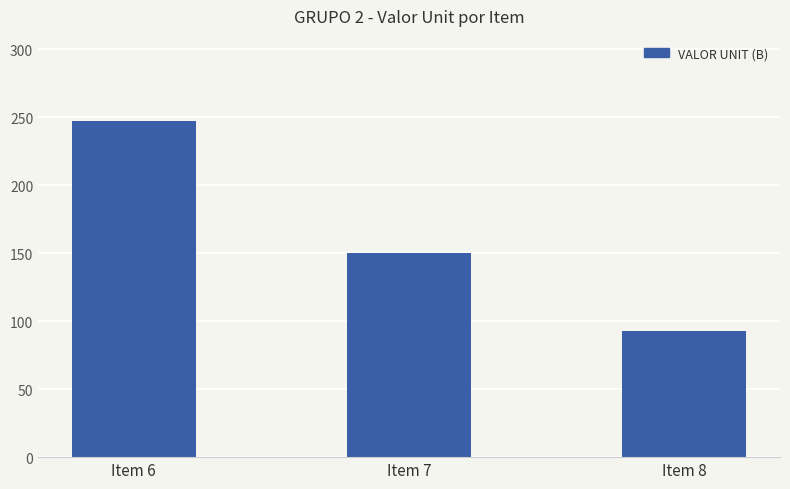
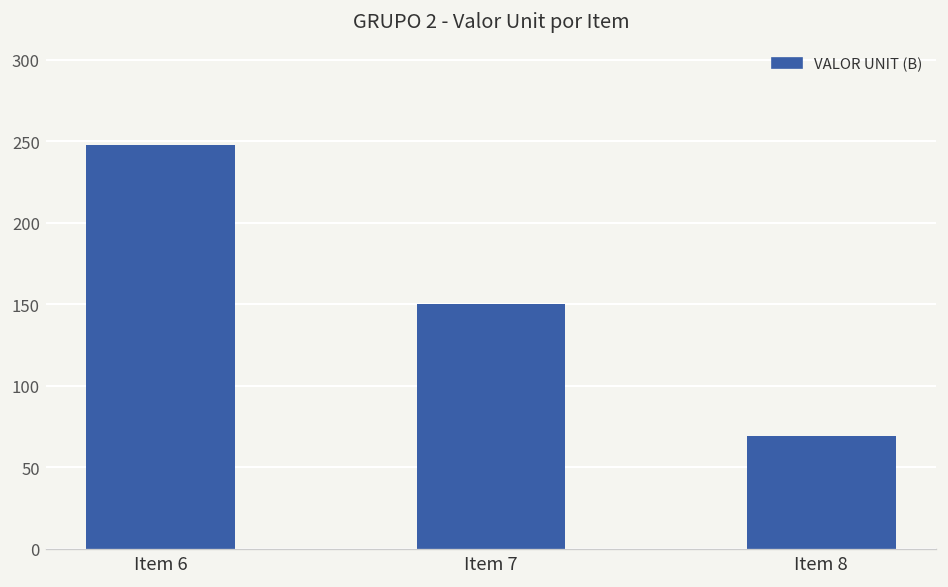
Item 8: 93 -> 69
